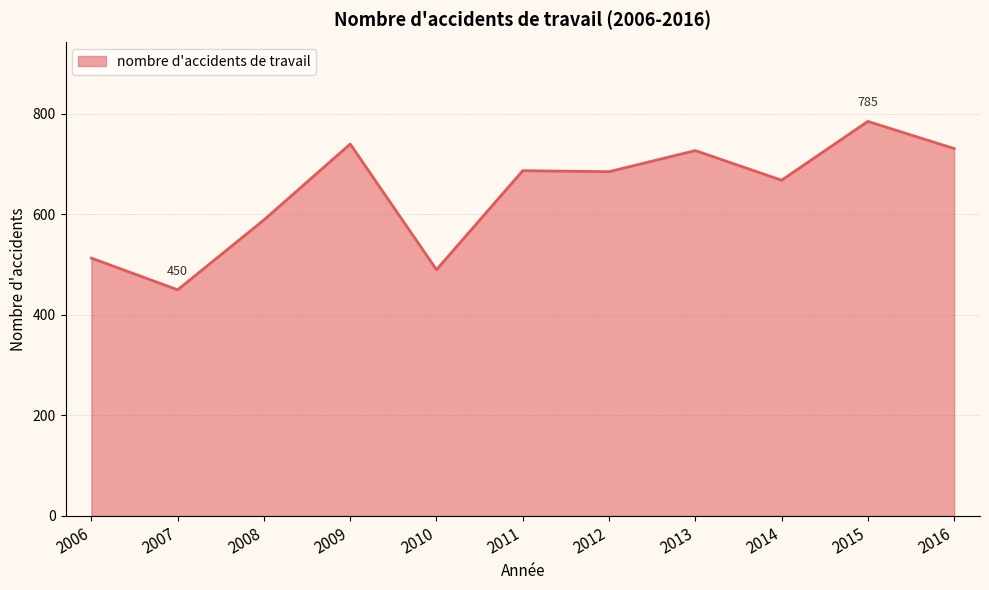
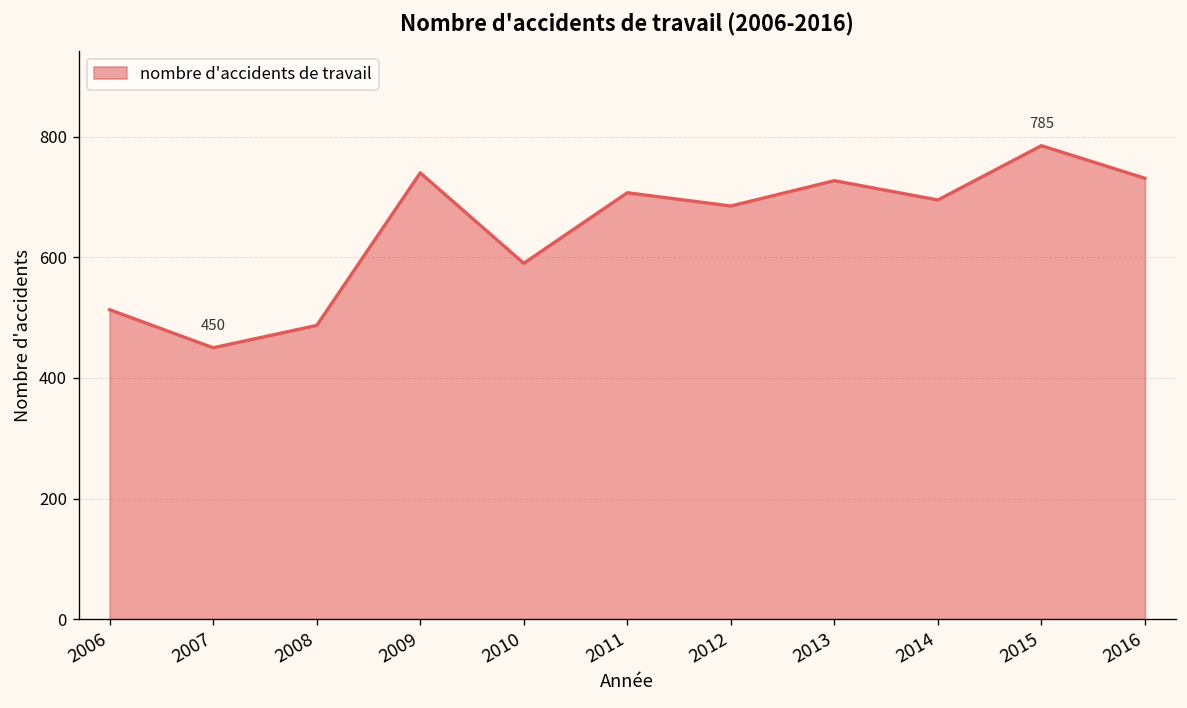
2008: 590 -> 490
2010: 490 -> 590
2011: 690 -> 710
2014: 670 -> 700
